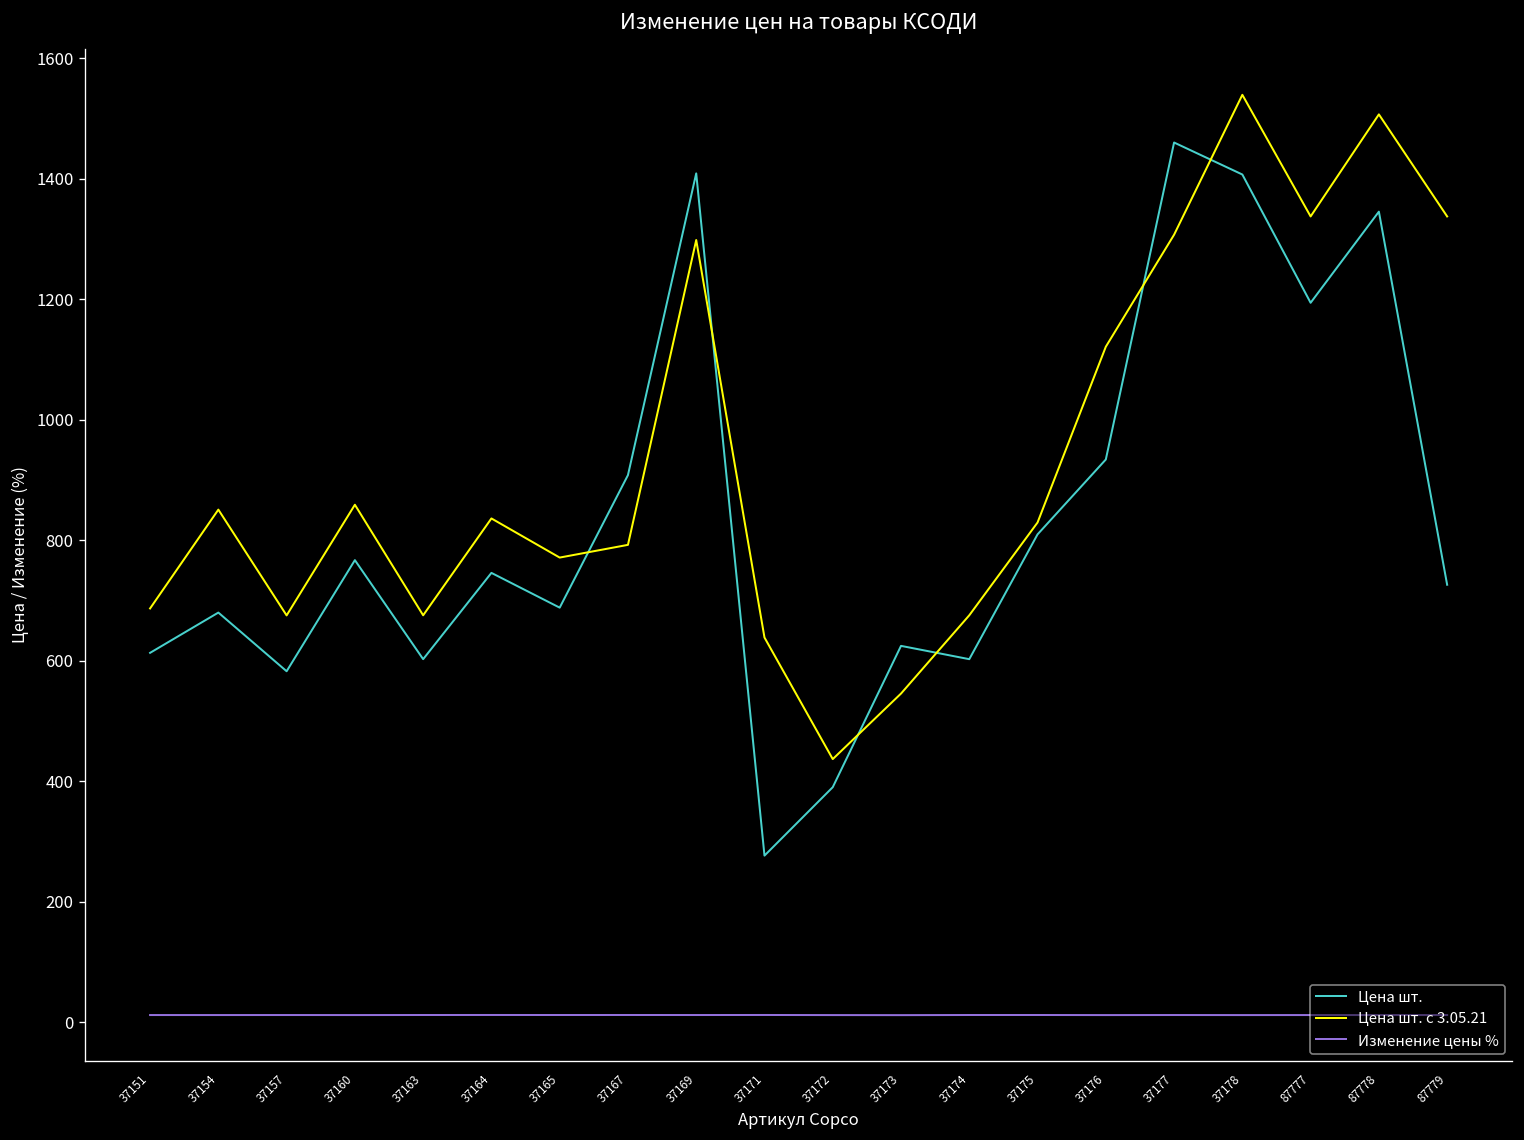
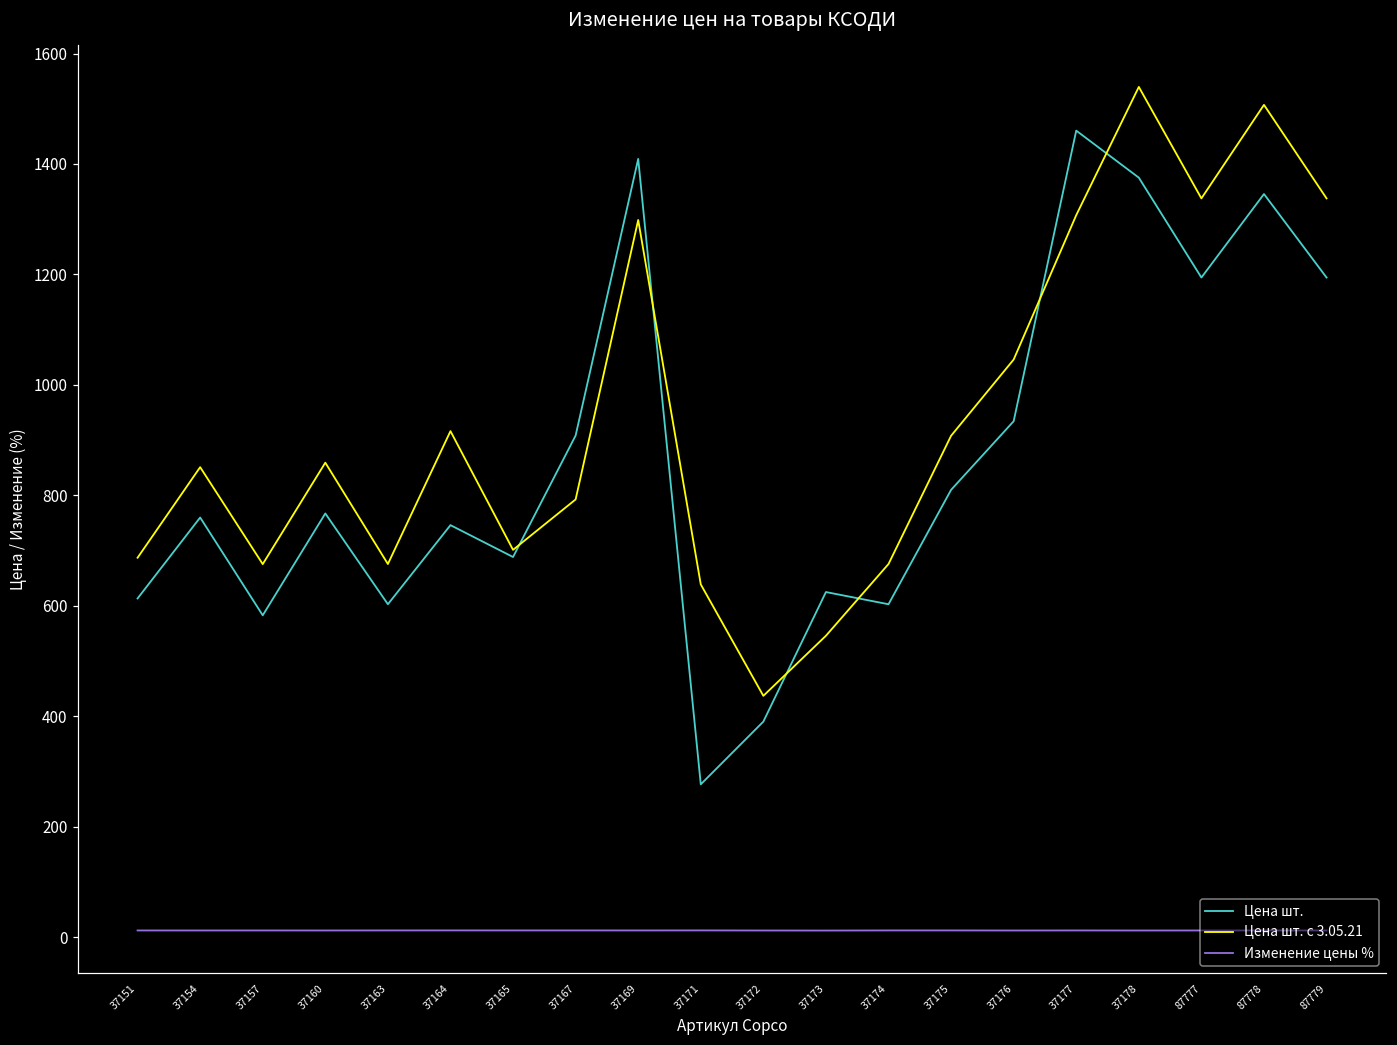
Цена шт., 37154: 680 -> 760
Цена шт. с 3.05.21, 37164: 840 -> 920
Цена шт. с 3.05.21, 37165: 770 -> 700
Цена шт. с 3.05.21, 37175: 830 -> 910
Цена шт. с 3.05.21, 37176: 1120 -> 1050
Цена шт., 37178: 1410 -> 1380
Цена шт., 87779: 730 -> 1190
